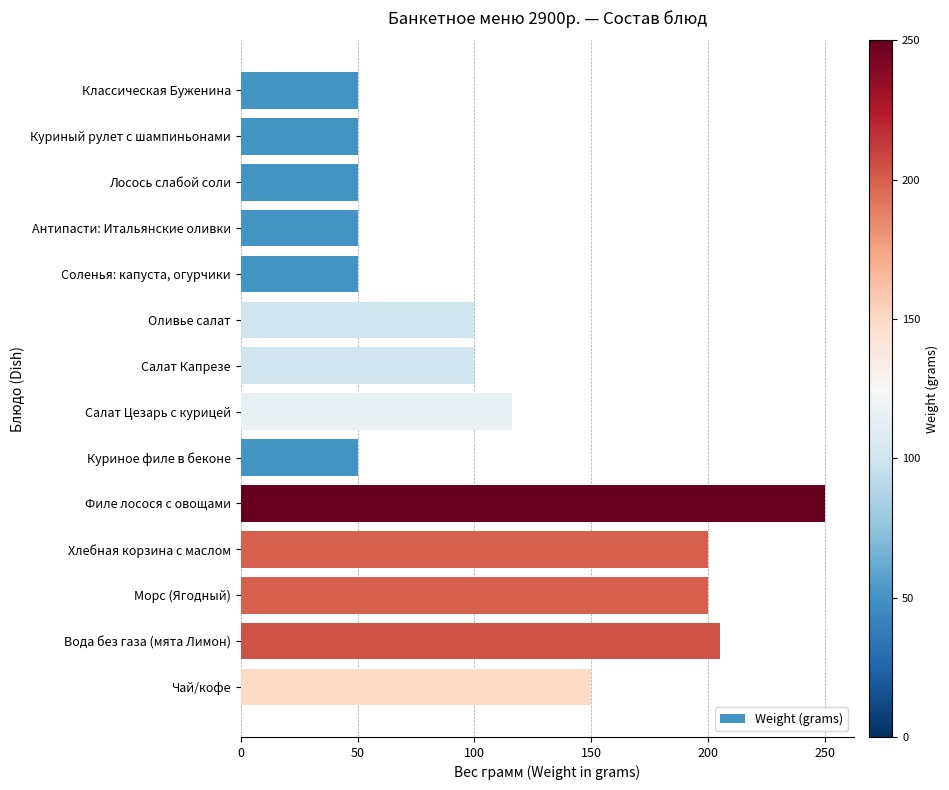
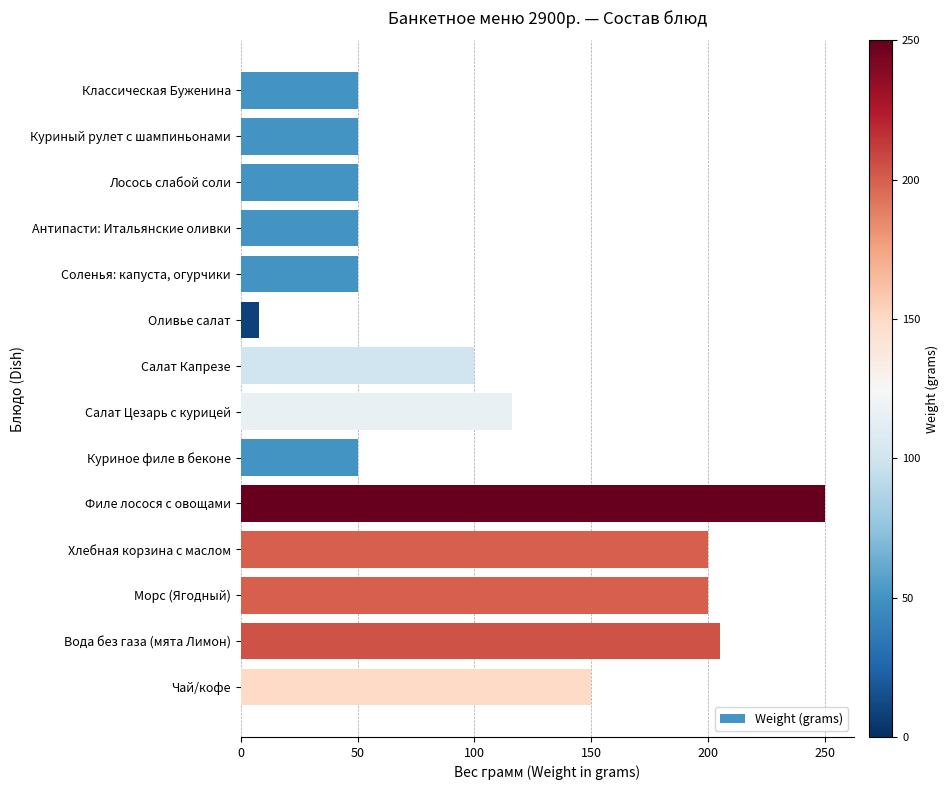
Оливье салат: 100 -> 8
